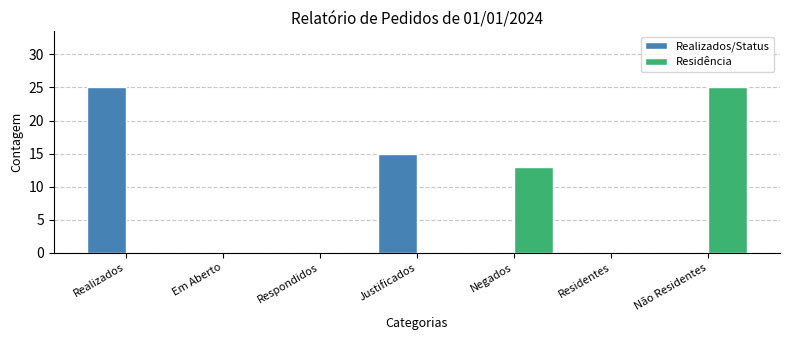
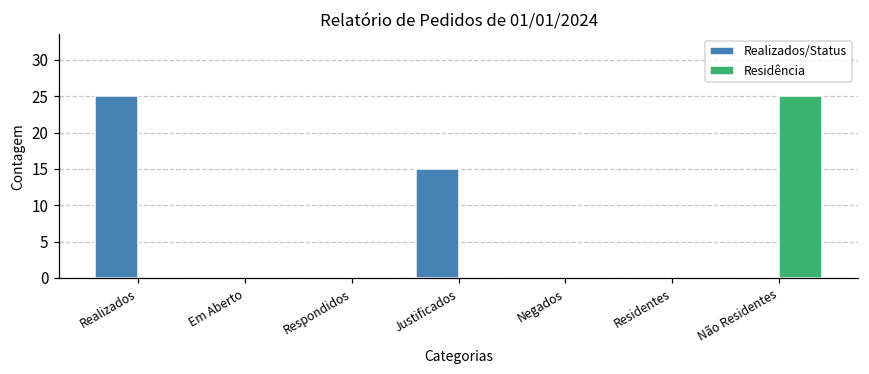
Residência, Negados: 13 -> 0
